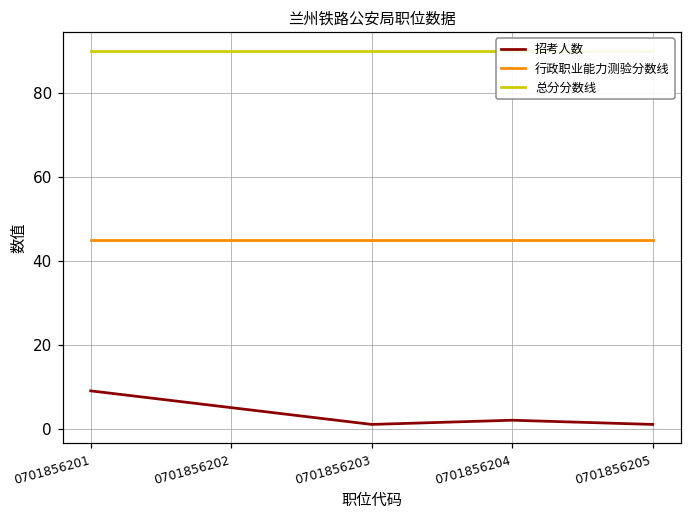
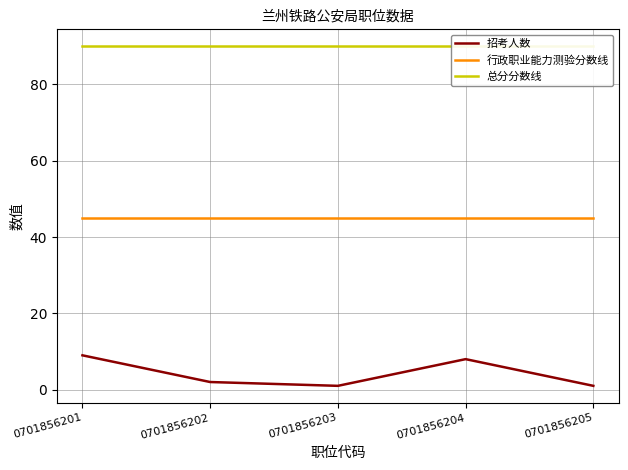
招考人数, 0701856202: 5 -> 2
招考人数, 0701856204: 2 -> 8
